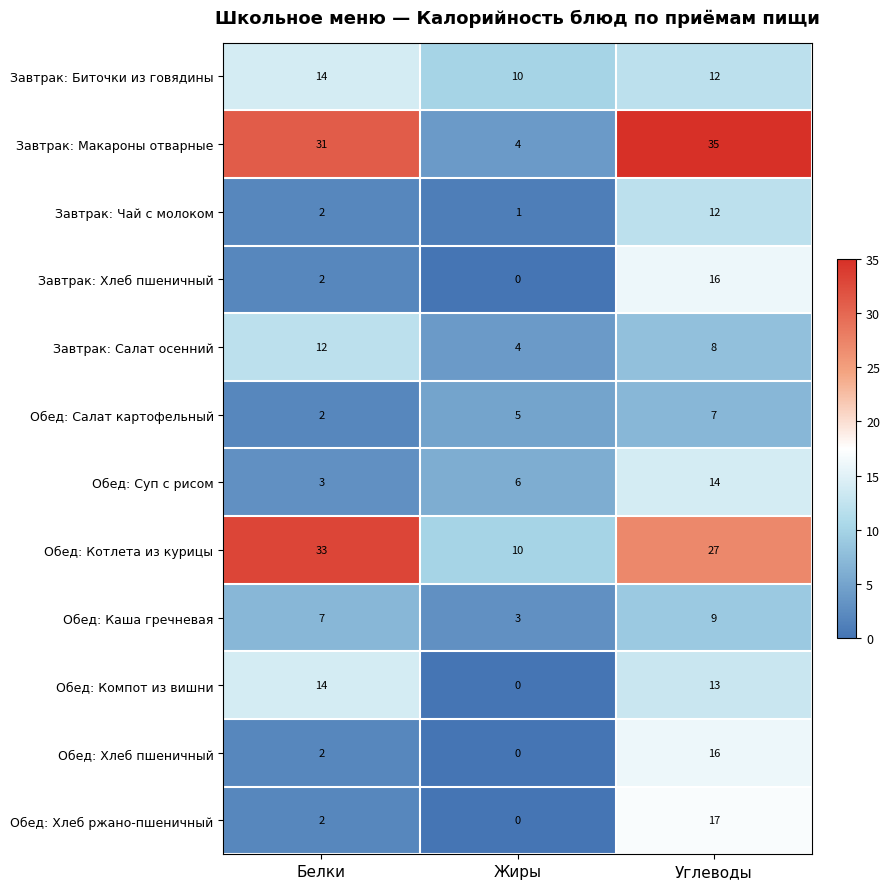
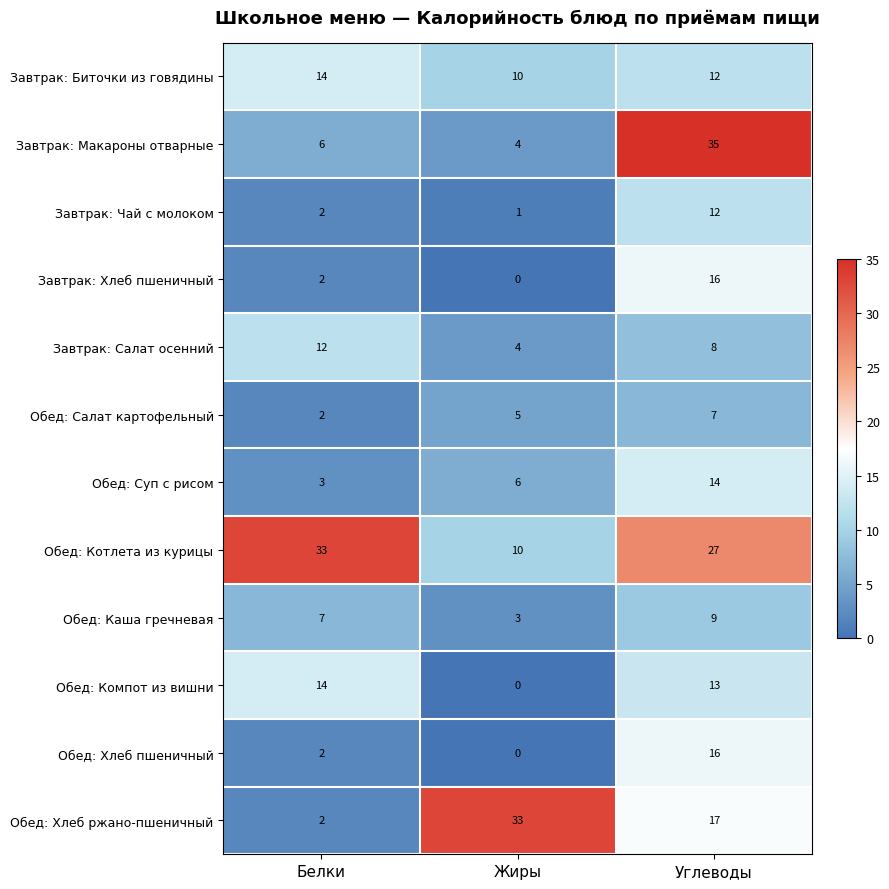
Завтрак: Макароны отварные, Белки: 31 -> 6
Обед: Хлеб ржано-пшеничный, Жиры: 0 -> 33
